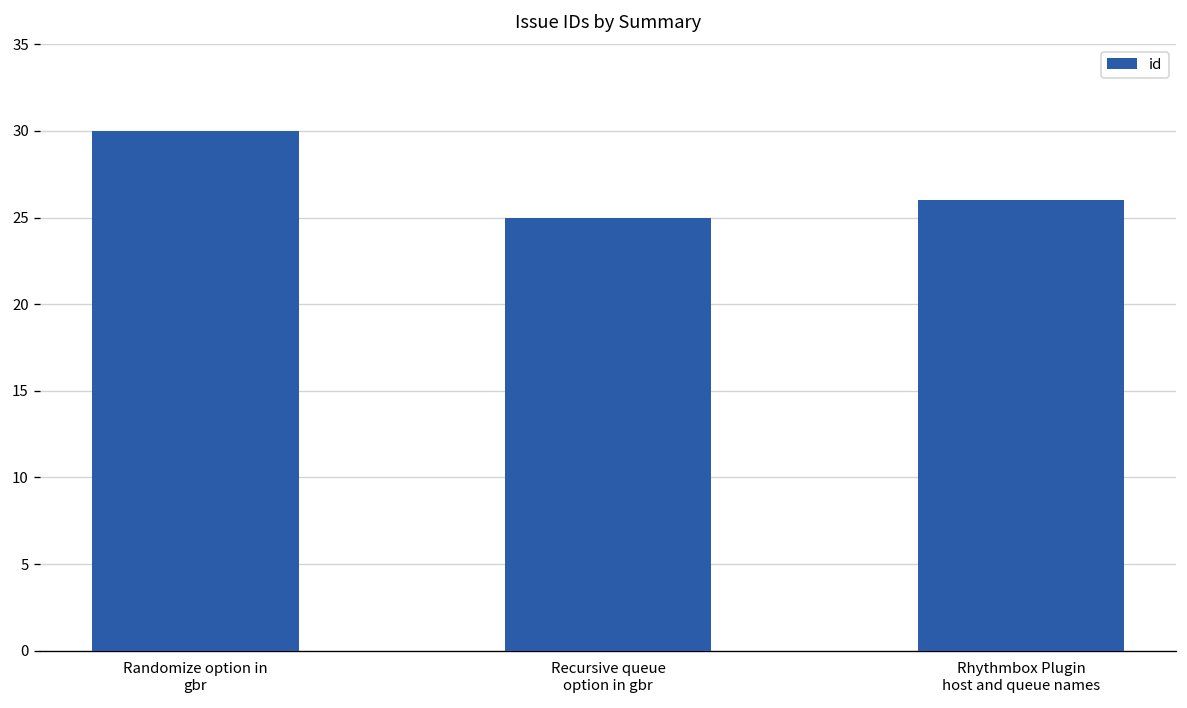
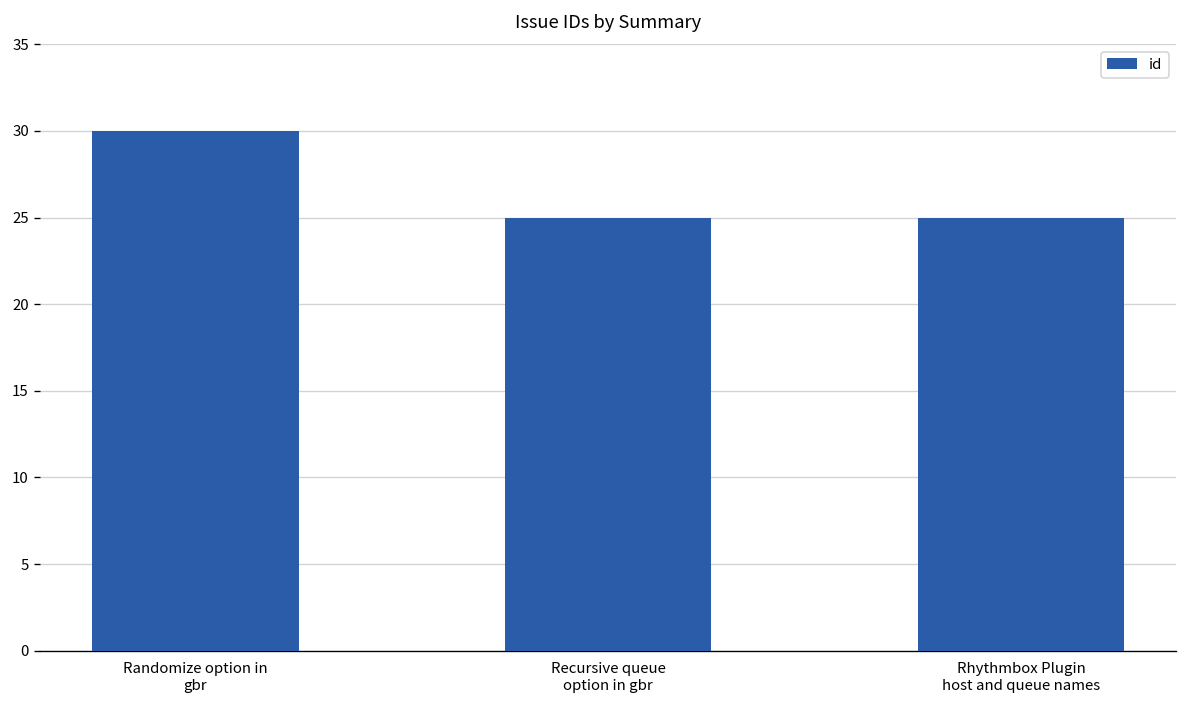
Rhythmbox Plugin host and queue names: 26 -> 25
